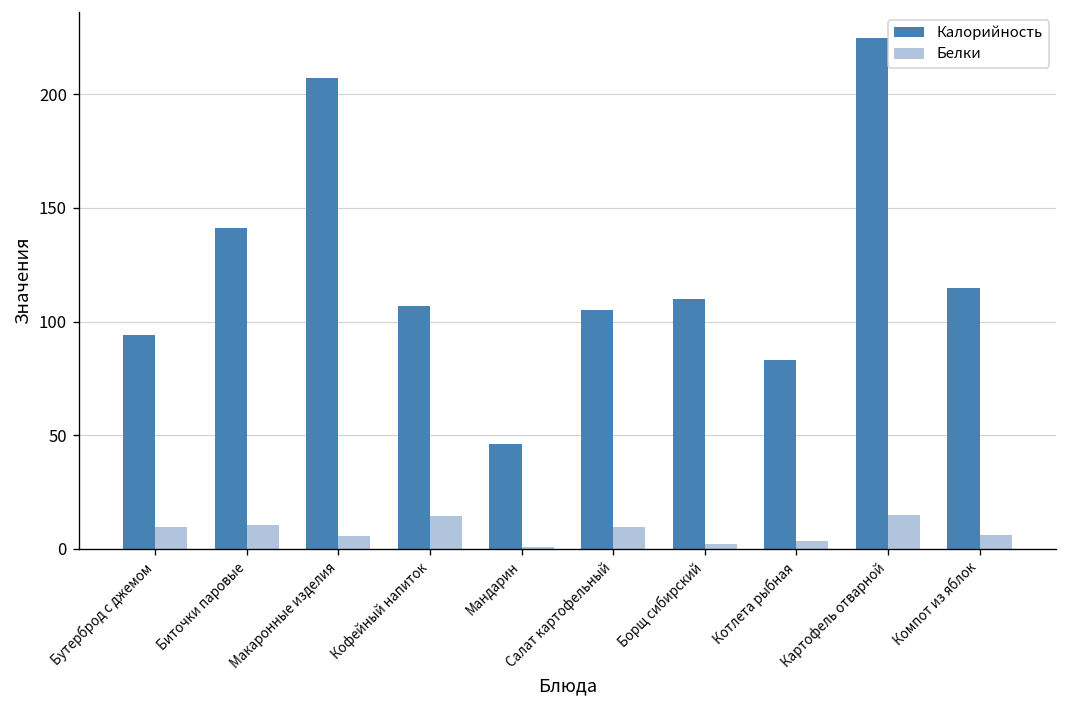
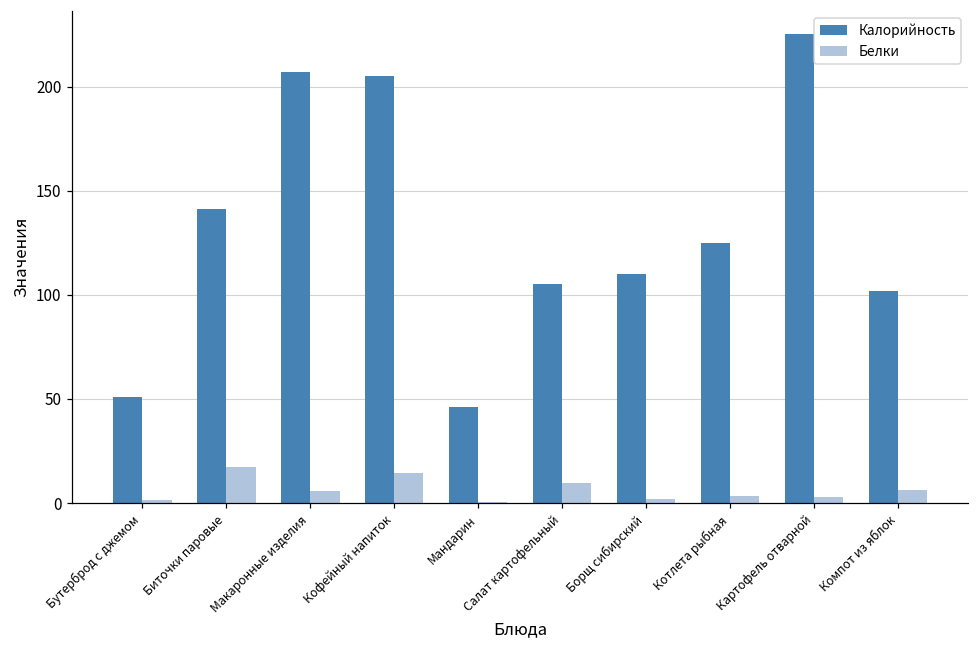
Калорийность, Бутерброд с джемом: 94 -> 51
Белки, Бутерброд с джемом: 10 -> 1
Белки, Биточки паровые: 10 -> 17
Калорийность, Кофейный напиток: 107 -> 205
Калорийность, Котлета рыбная: 83 -> 125
Белки, Картофель отварной: 15 -> 3
Калорийность, Компот из яблок: 115 -> 102
